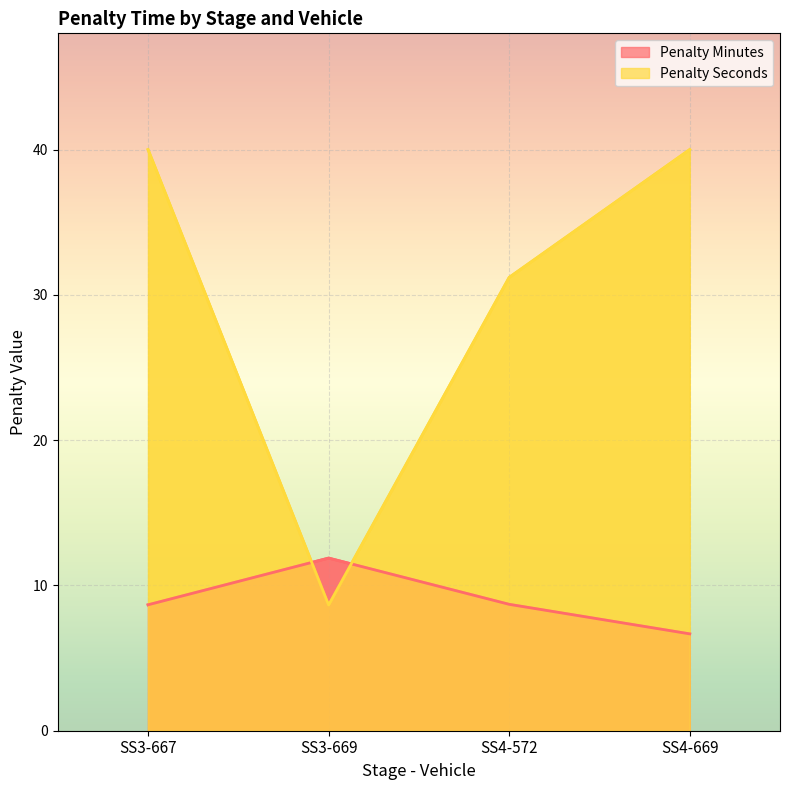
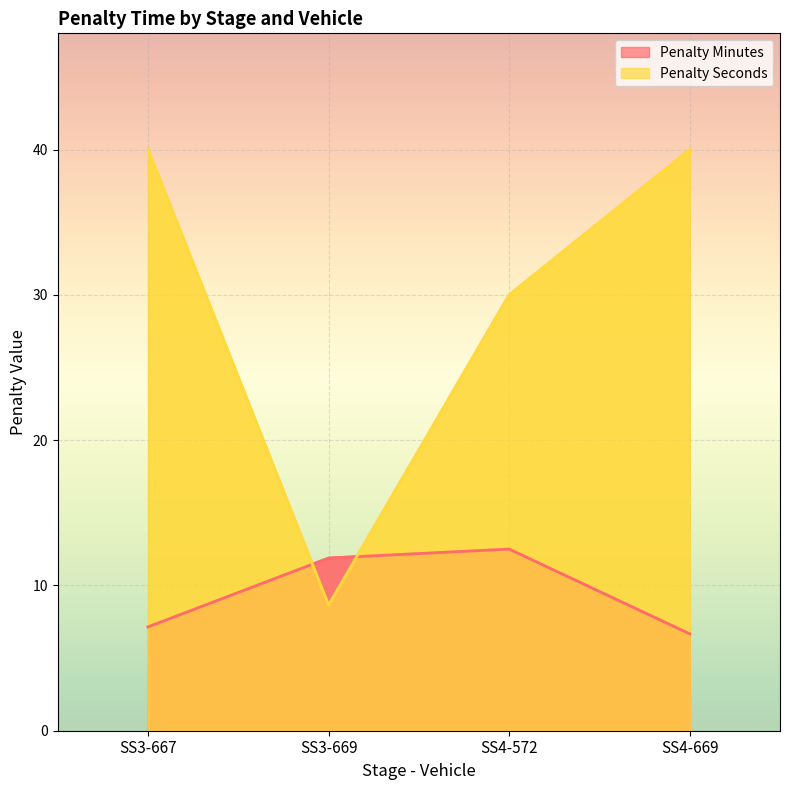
Penalty Minutes, SS3-667: 8.7 -> 7.1
Penalty Minutes, SS4-572: 8.7 -> 12.5
Penalty Seconds, SS4-572: 31.2 -> 30.0
